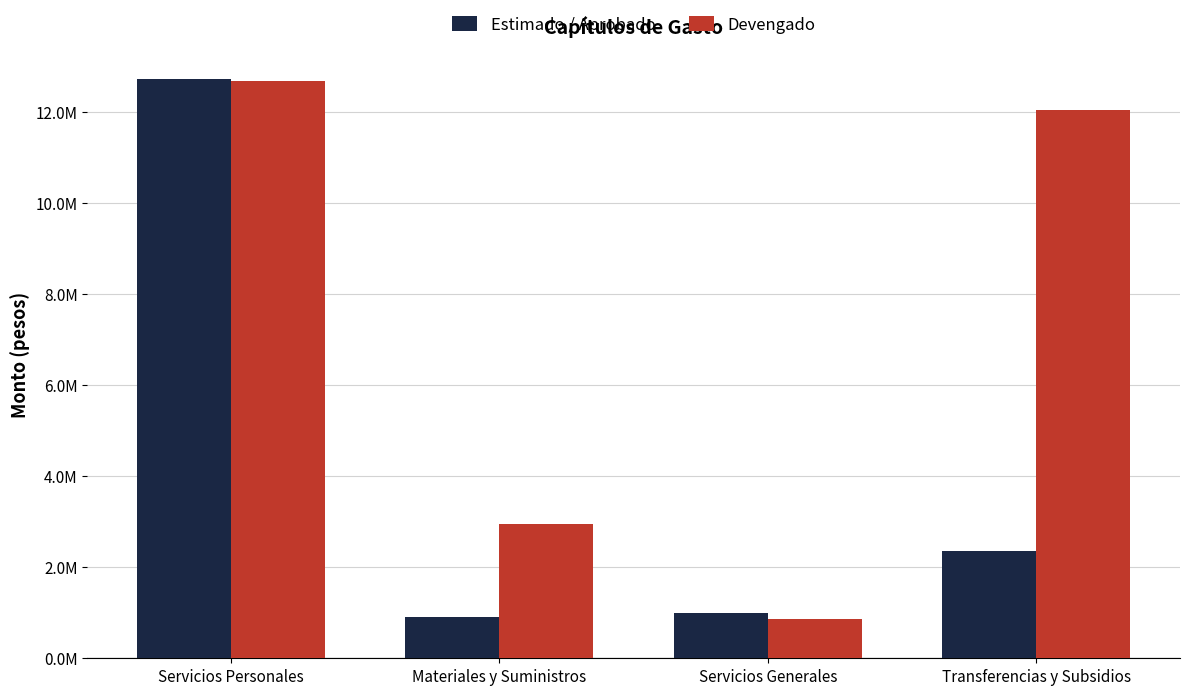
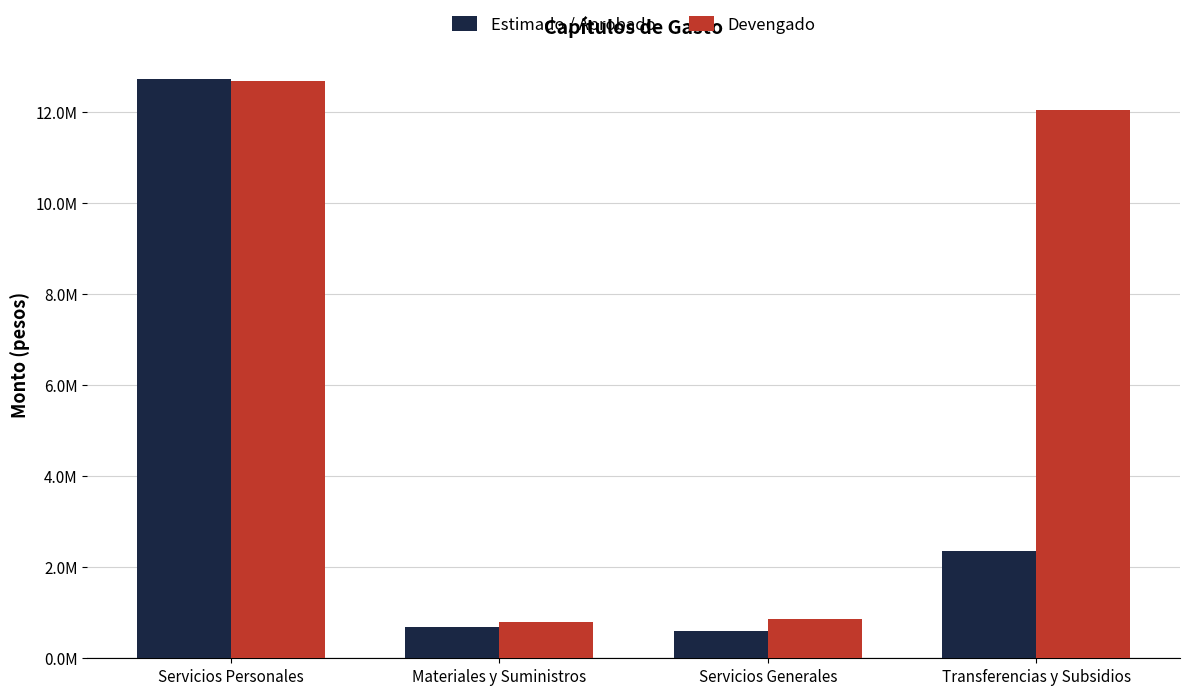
Estimado / Aprobado, Materiales y Suministros: 900000 -> 700000
Devengado, Materiales y Suministros: 3000000 -> 800000
Estimado / Aprobado, Servicios Generales: 1000000 -> 600000
